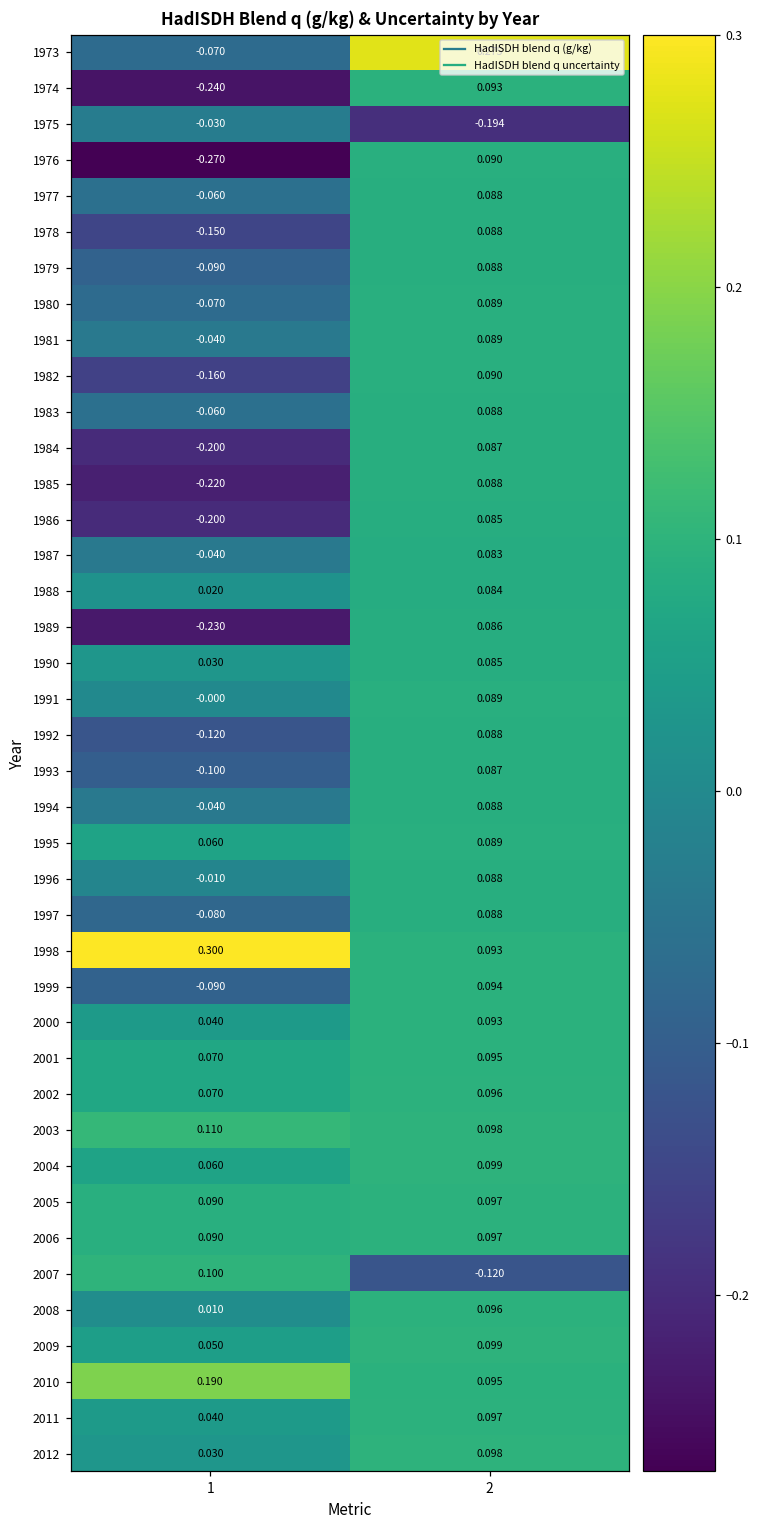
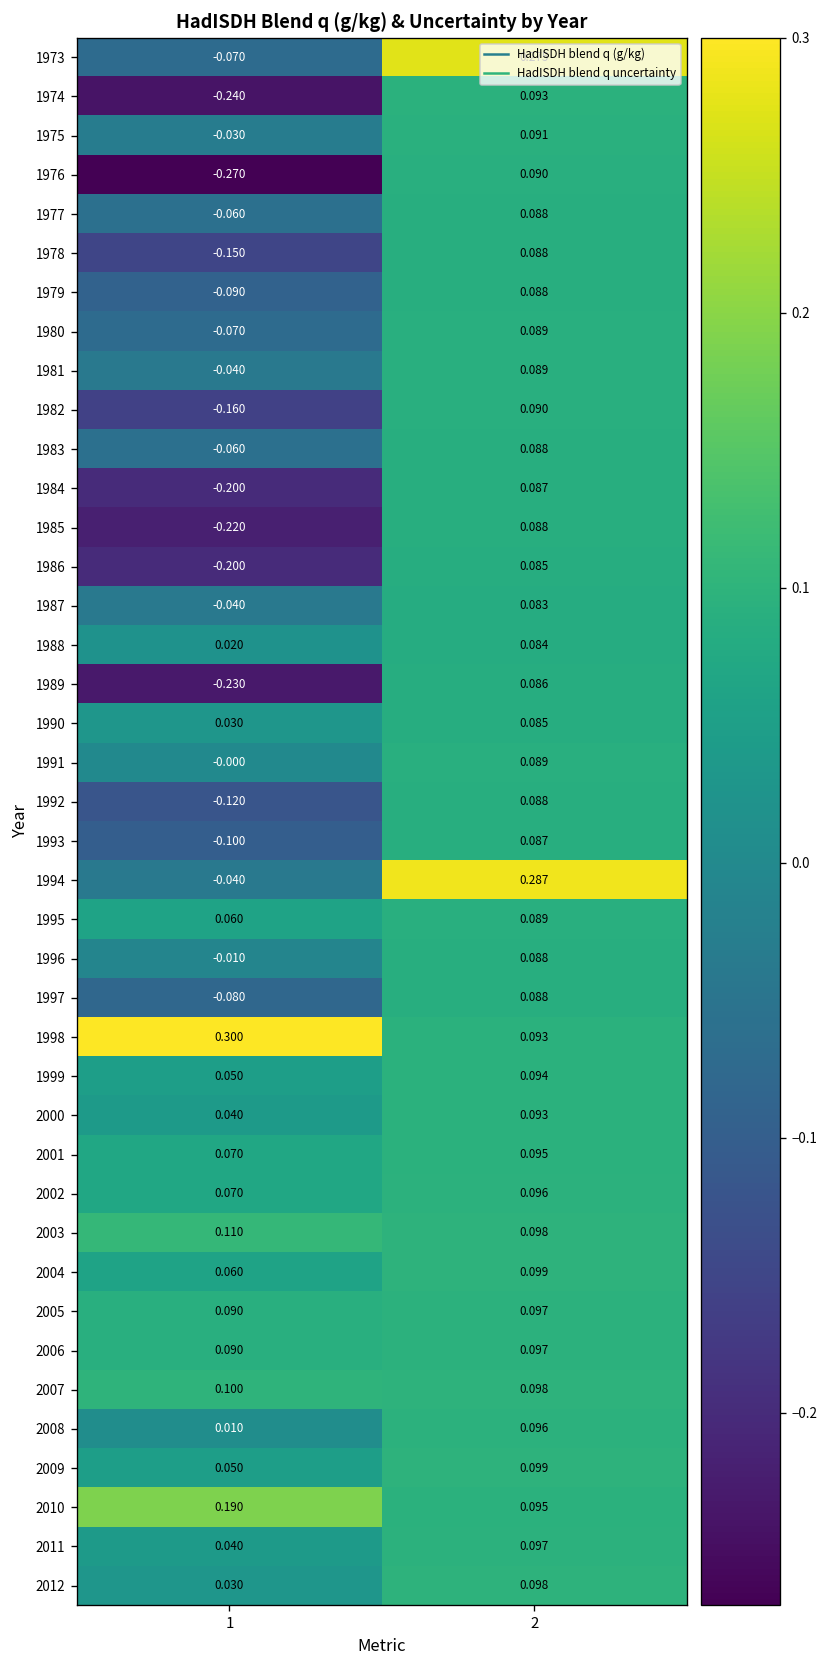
1975, 2: -0.194 -> 0.091
1994, 2: 0.088 -> 0.287
1999, 1: -0.090 -> 0.050
2007, 2: -0.120 -> 0.098
